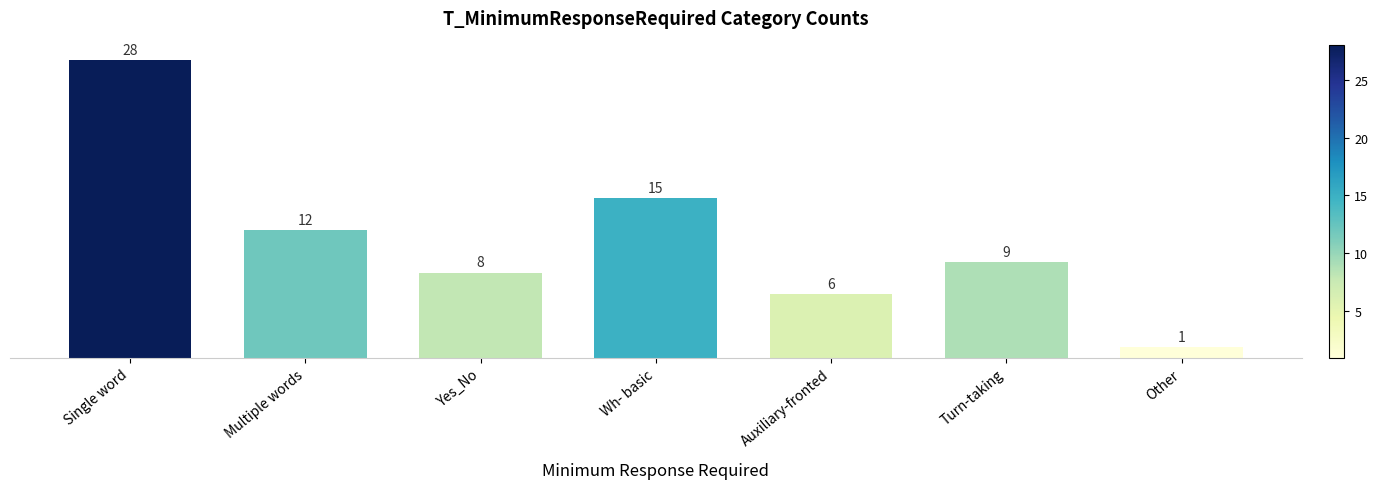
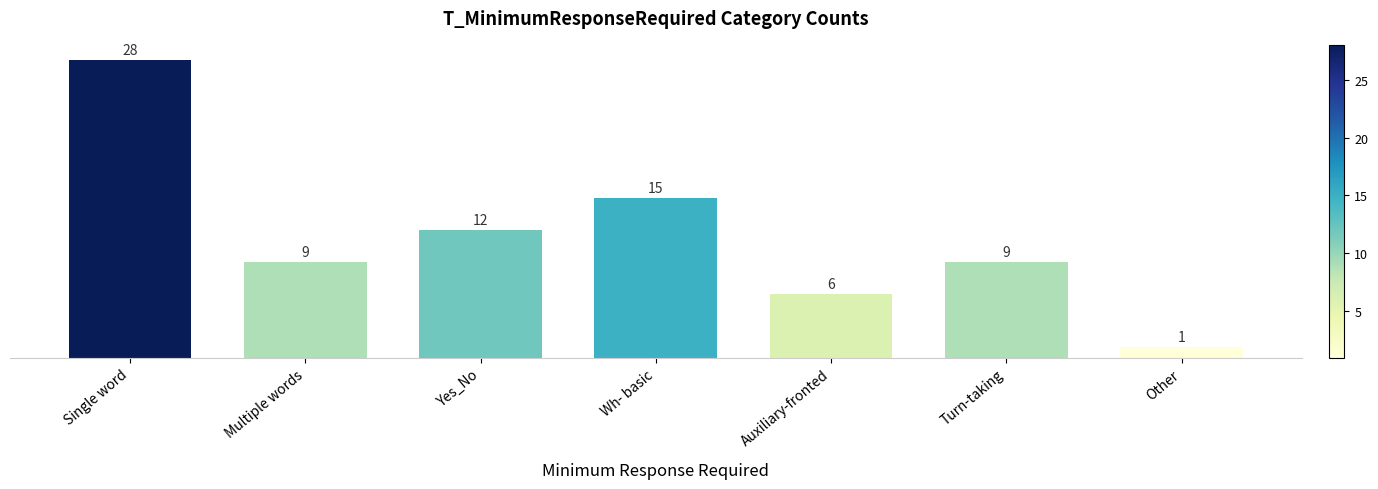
Multiple words: 12 -> 9
Yes_No: 8 -> 12
